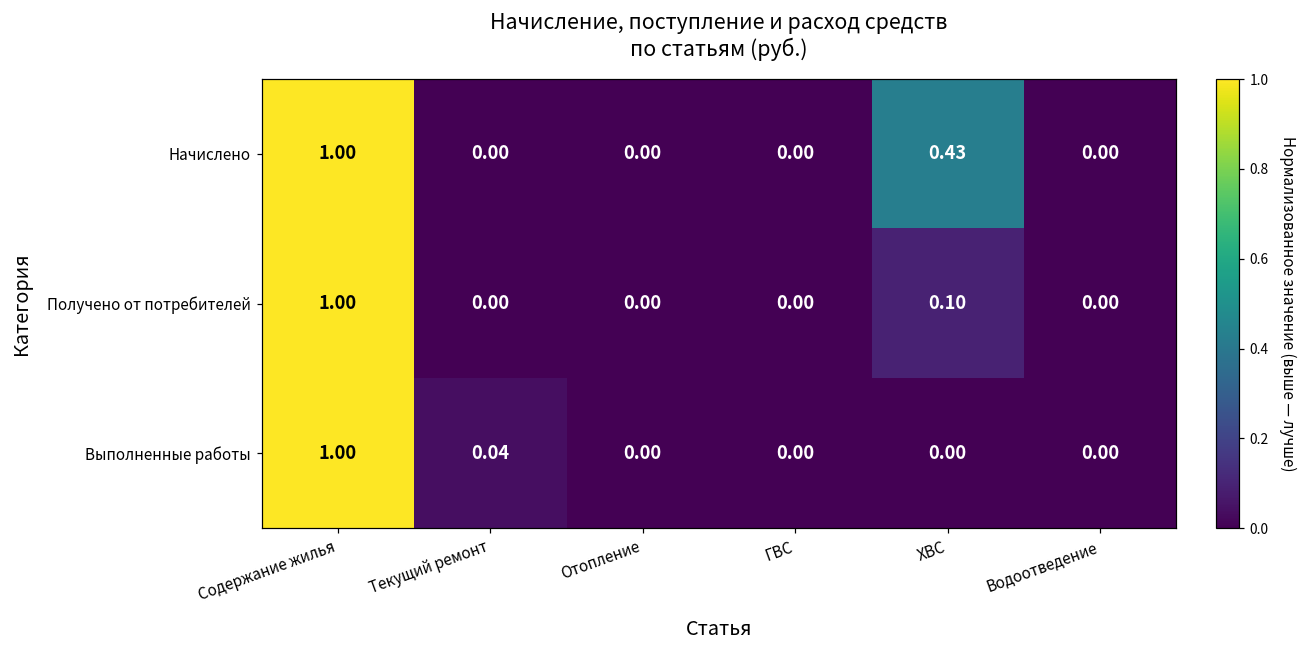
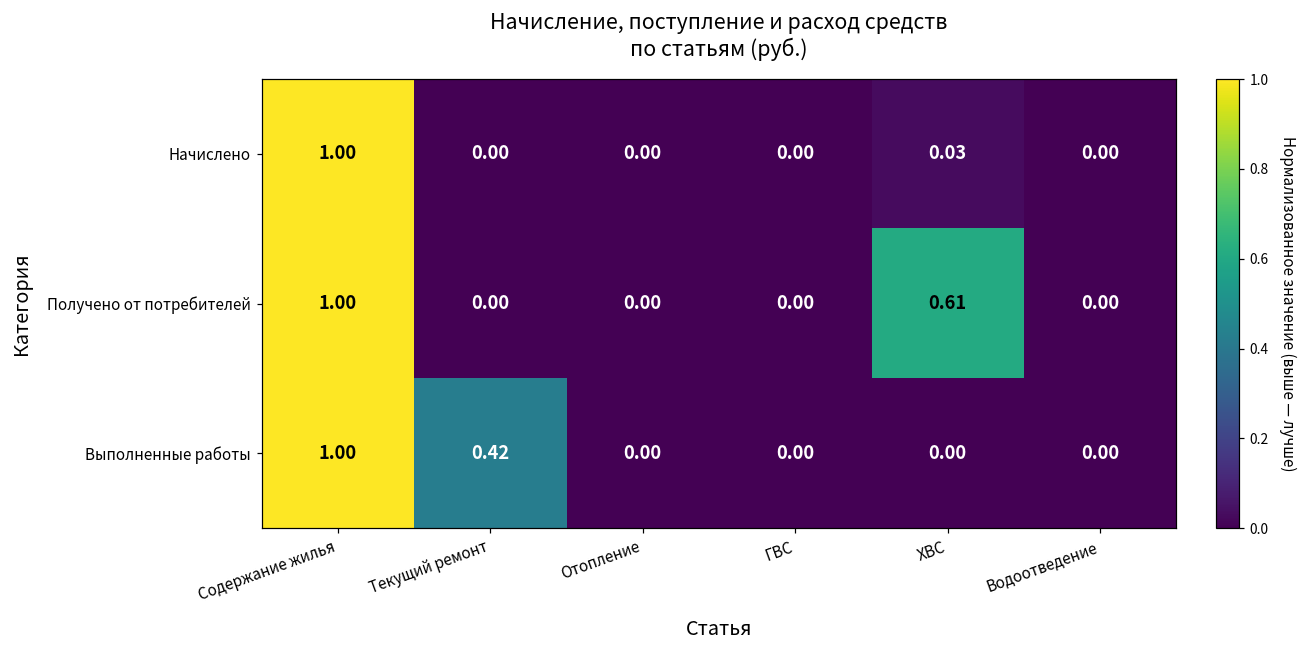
Начислено, ХВС: 0.43 -> 0.03
Получено от потребителей, ХВС: 0.10 -> 0.61
Выполненные работы, Текущий ремонт: 0.04 -> 0.42
